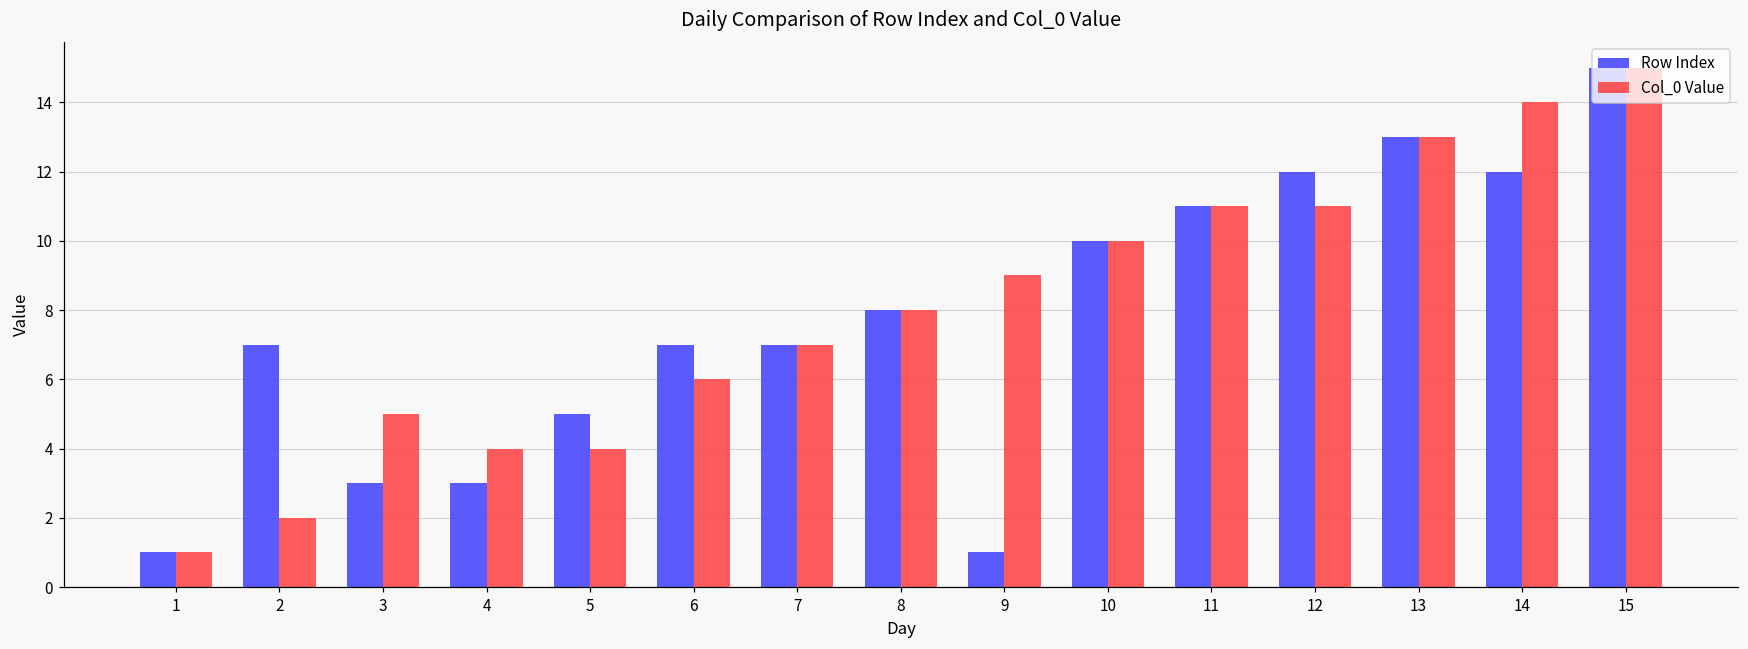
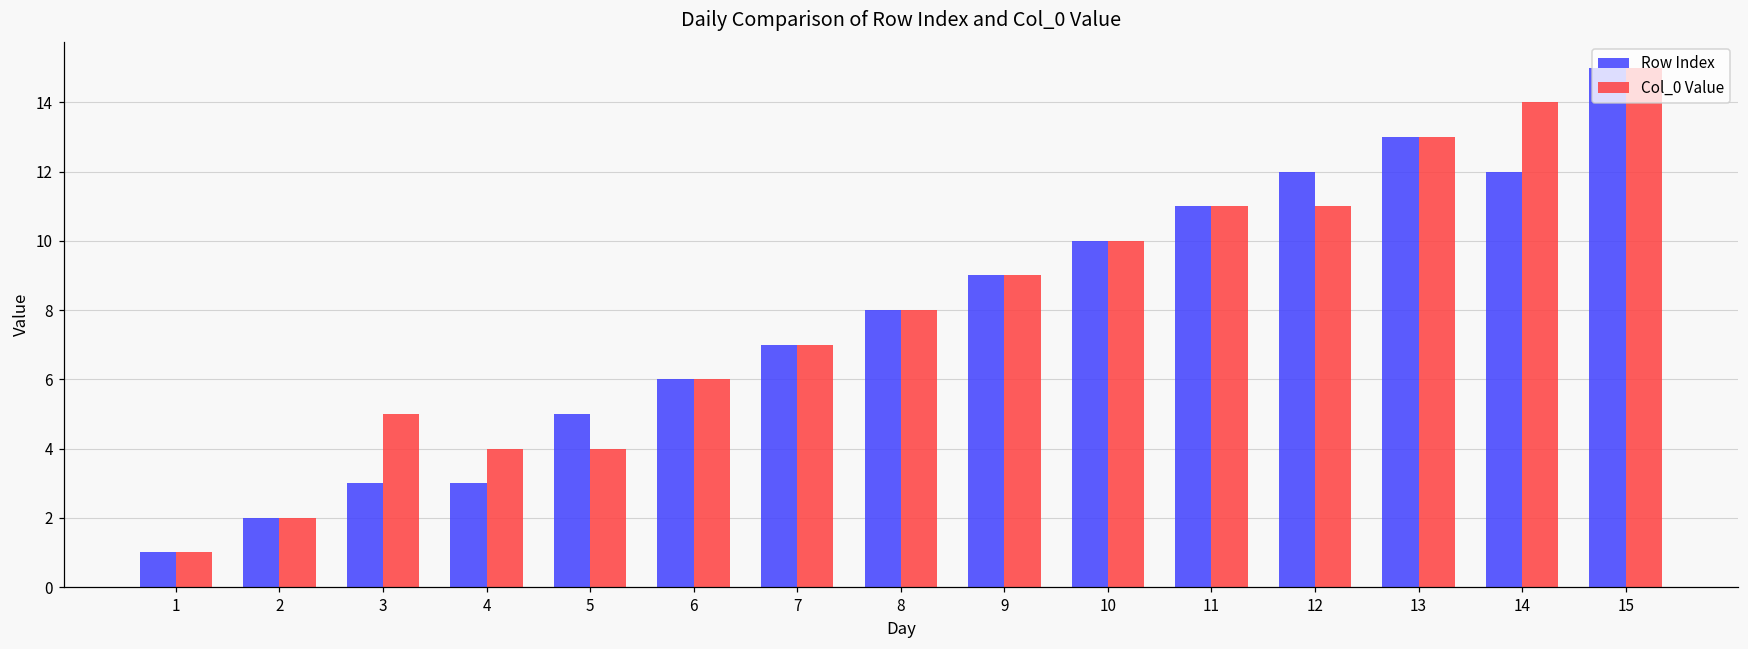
Row Index, 2: 7 -> 2
Row Index, 6: 7 -> 6
Row Index, 9: 1 -> 9
